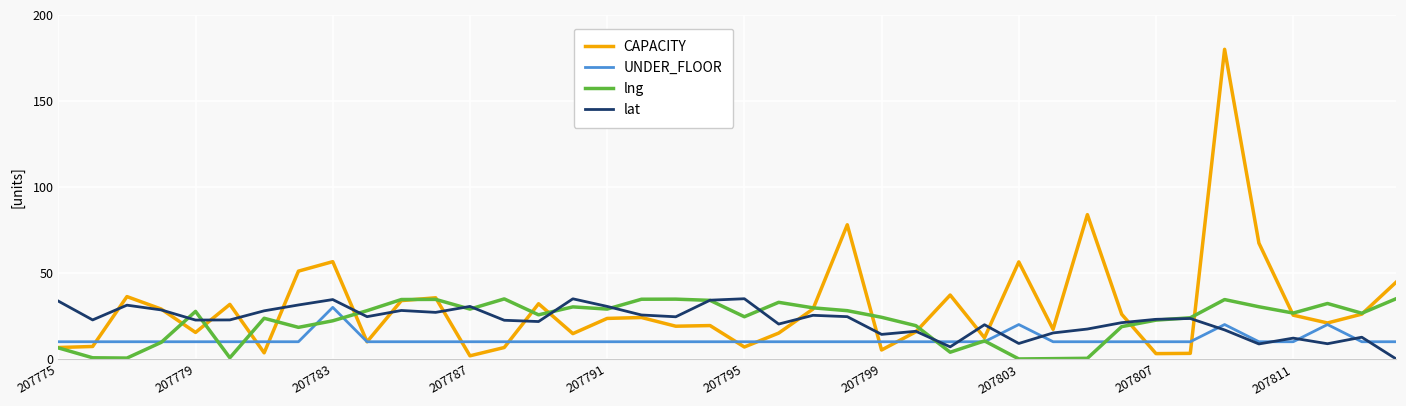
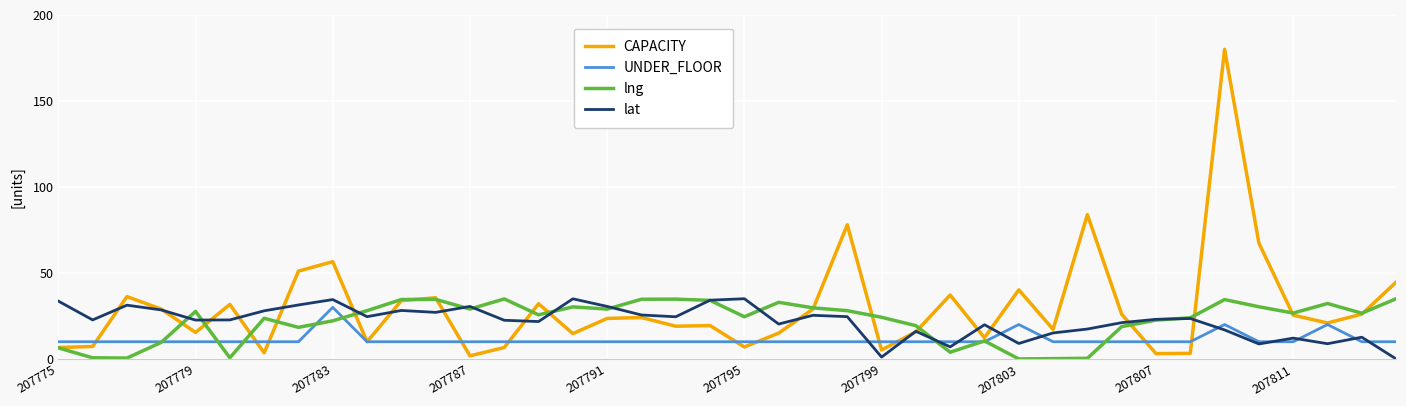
lat, 207799: 14 -> 1
CAPACITY, 207803: 56 -> 40
